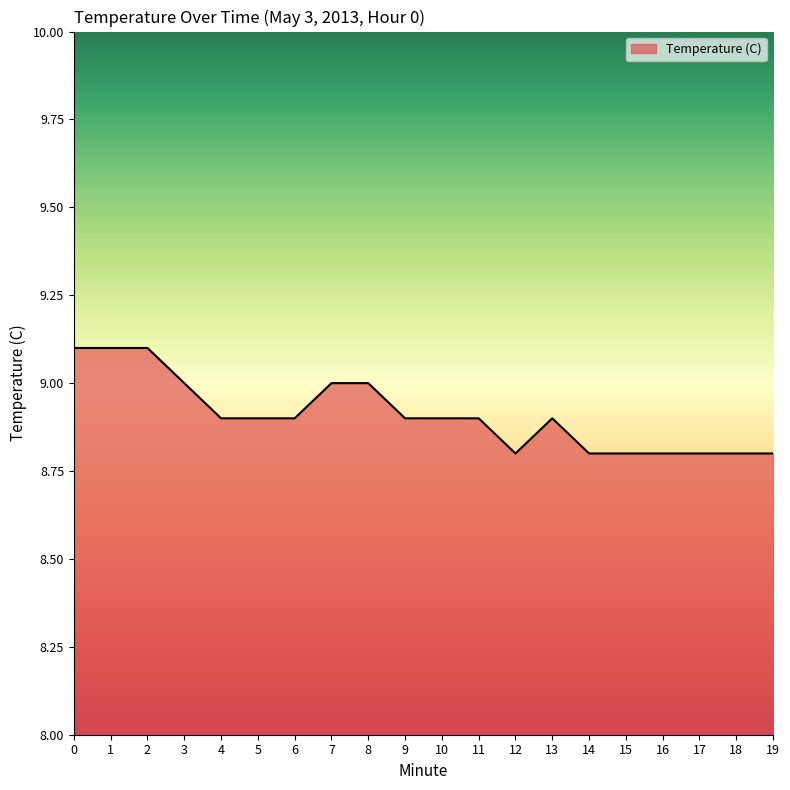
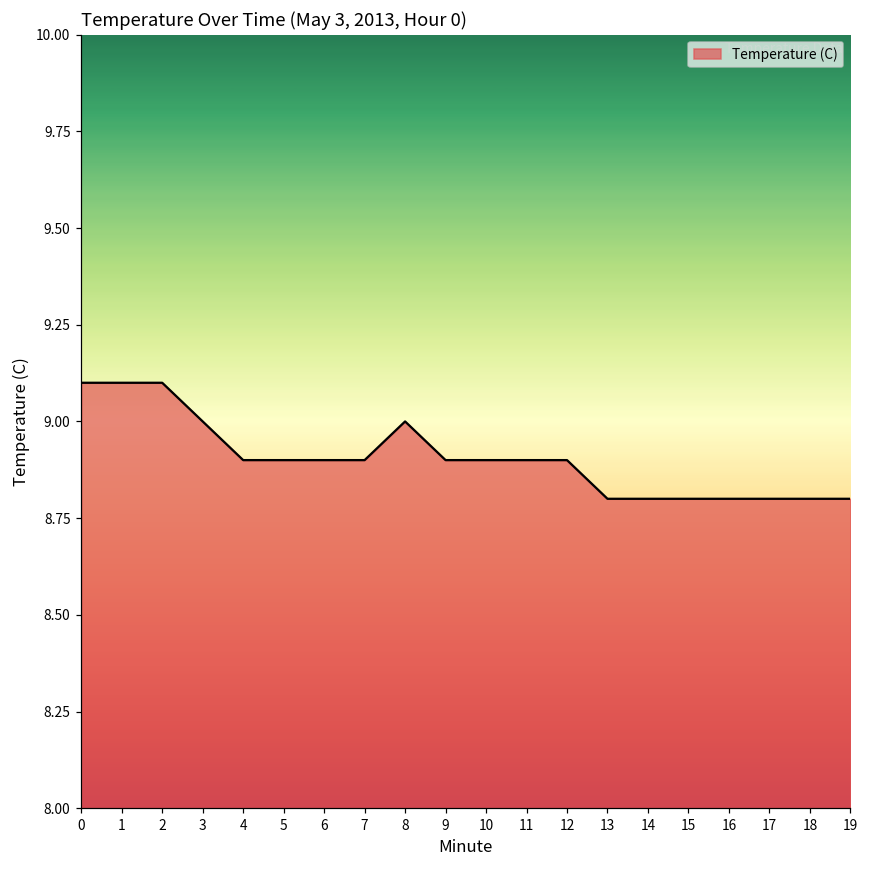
7: 9.0 -> 8.9
12: 8.8 -> 8.9
13: 8.9 -> 8.8
